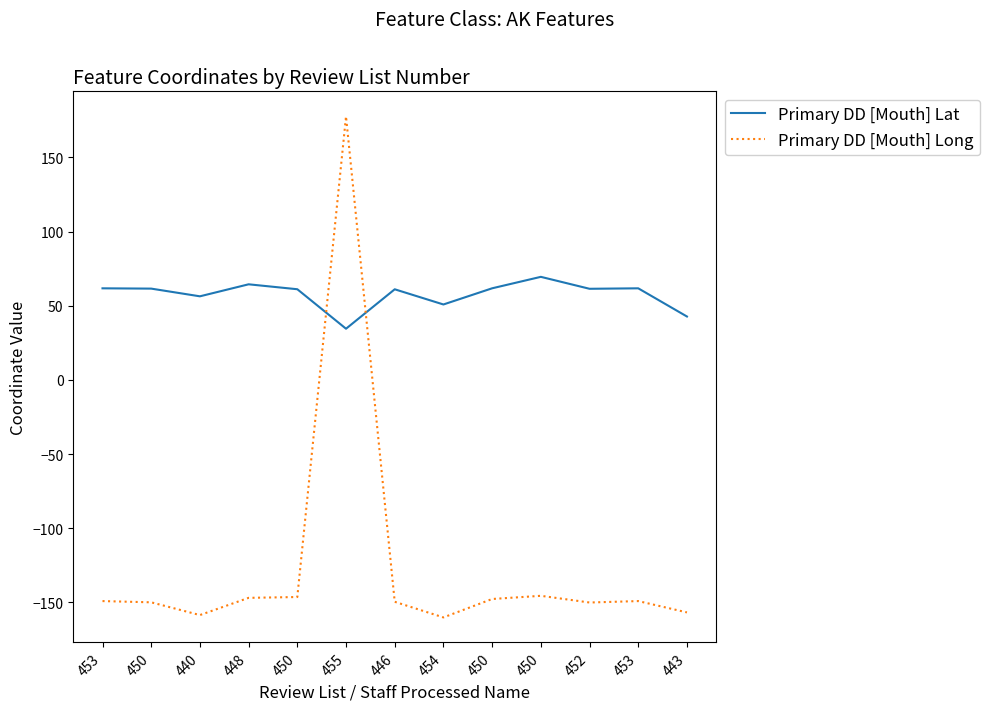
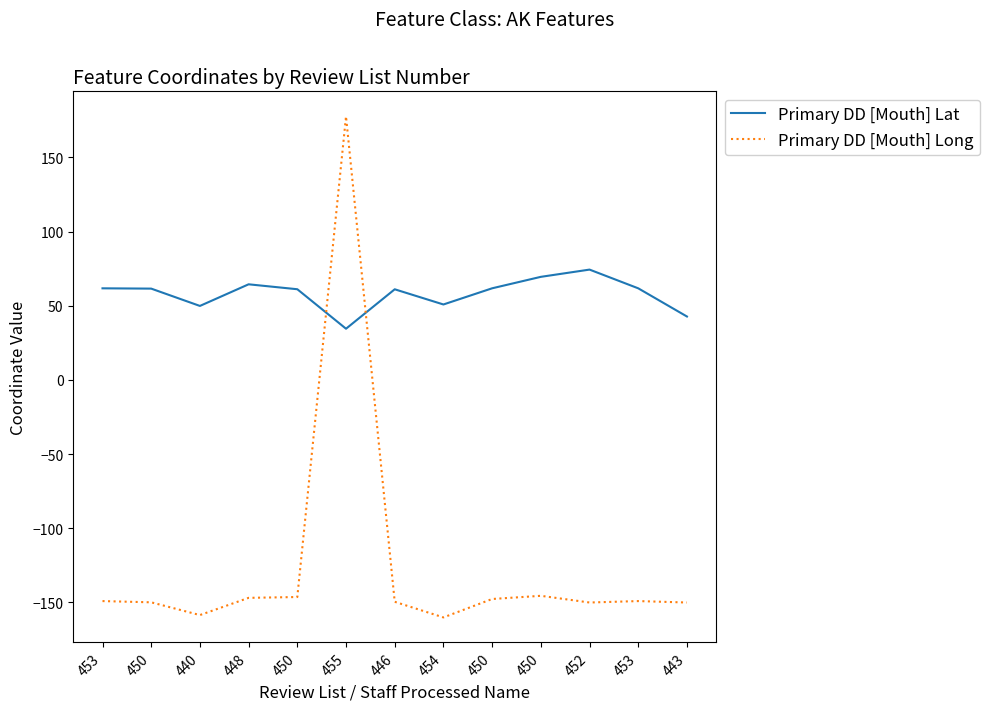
Primary DD [Mouth] Lat, 440: 56 -> 50
Primary DD [Mouth] Lat, 452: 61 -> 74
Primary DD [Mouth] Long, 443: -157 -> -150
